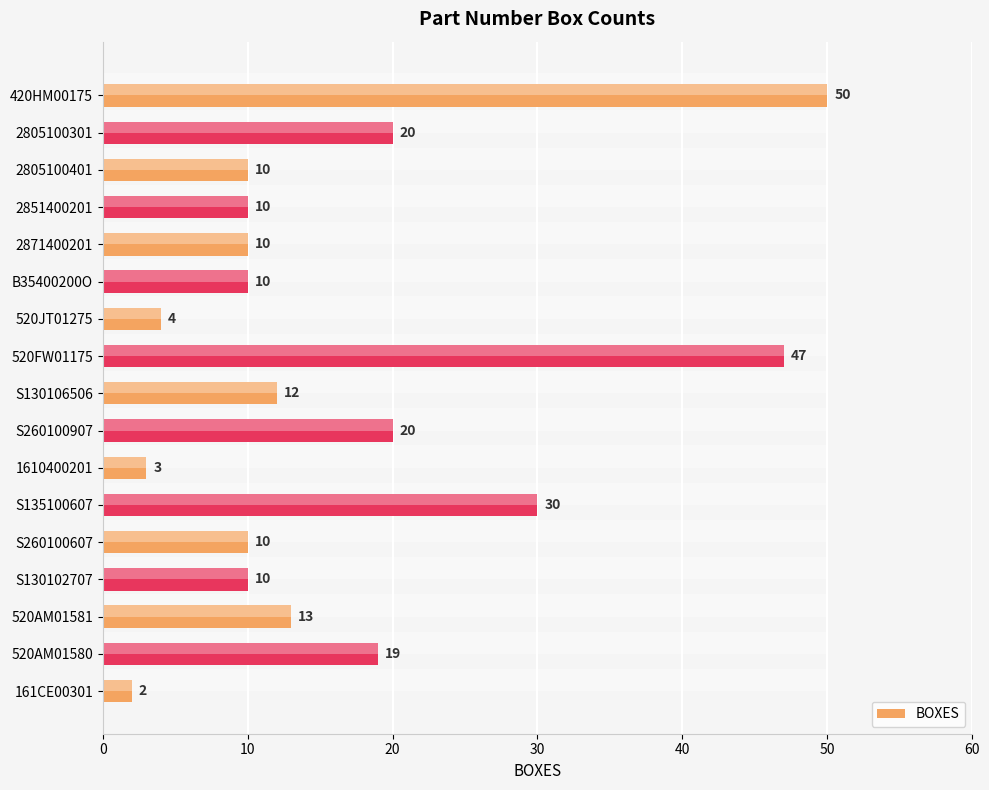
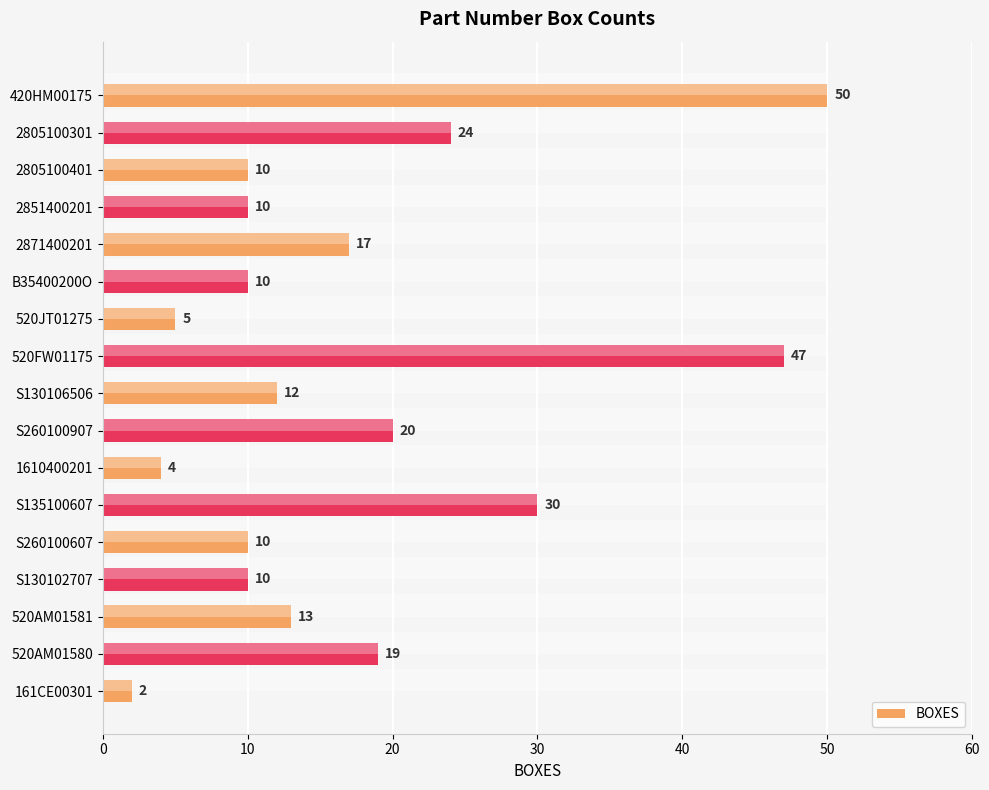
BOXES, 2805100301: 20 -> 24
BOXES, 2871400201: 10 -> 17
BOXES, 520JT01275: 4 -> 5
BOXES, 1610400201: 3 -> 4
